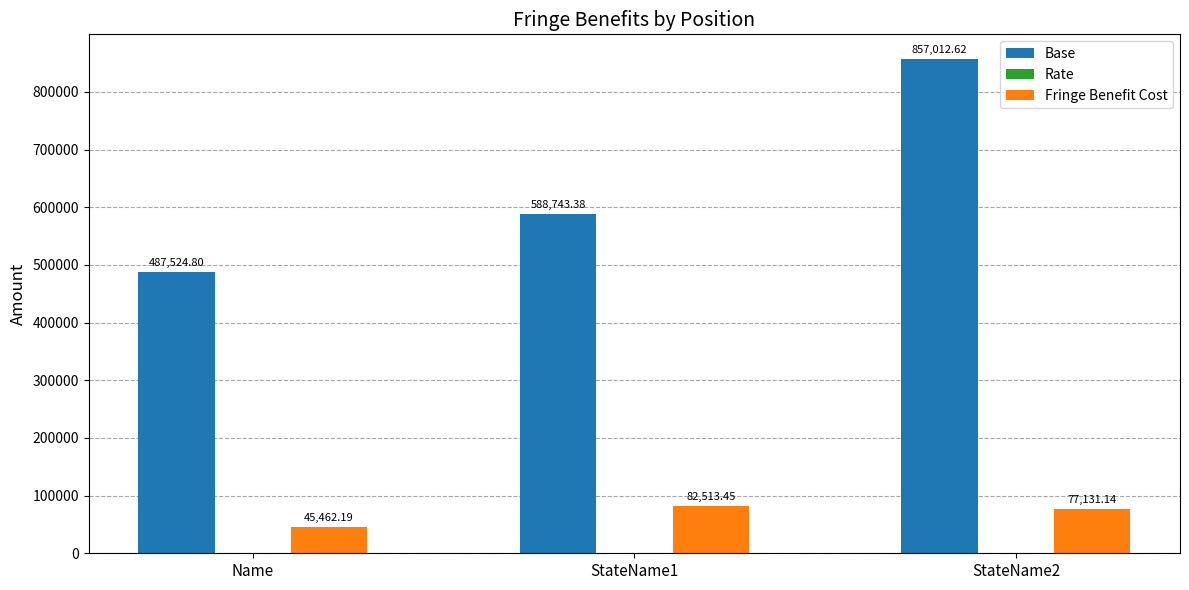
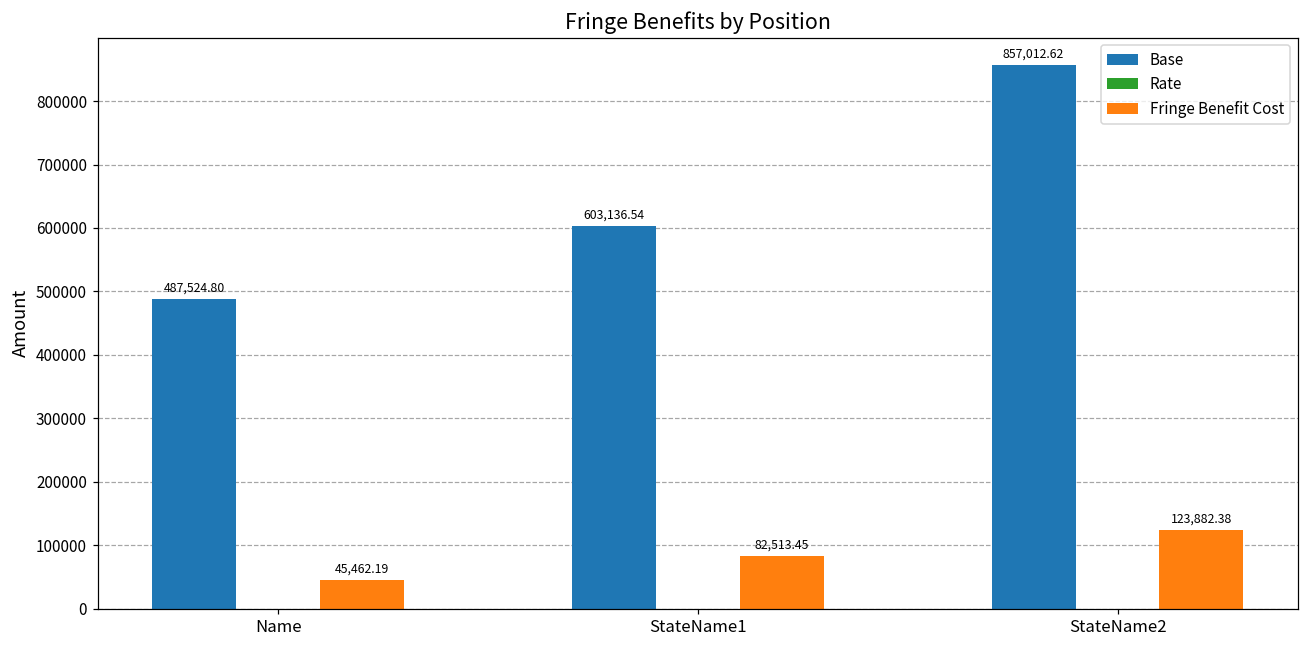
Base, StateName1: 588,743.38 -> 603,136.54
Fringe Benefit Cost, StateName2: 77,131.14 -> 123,882.38
